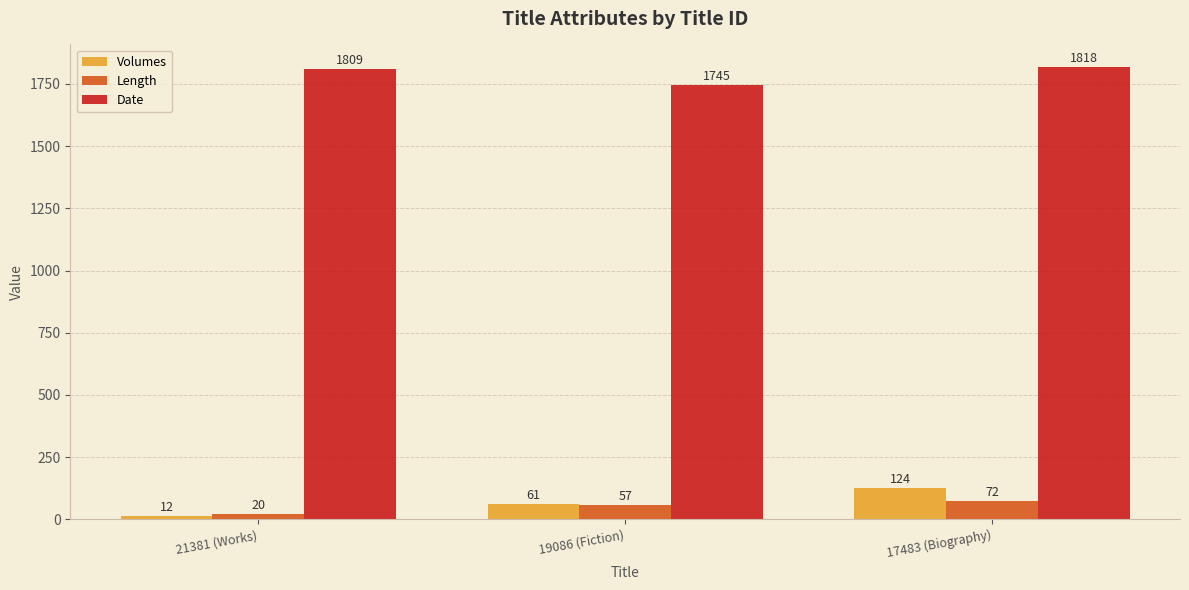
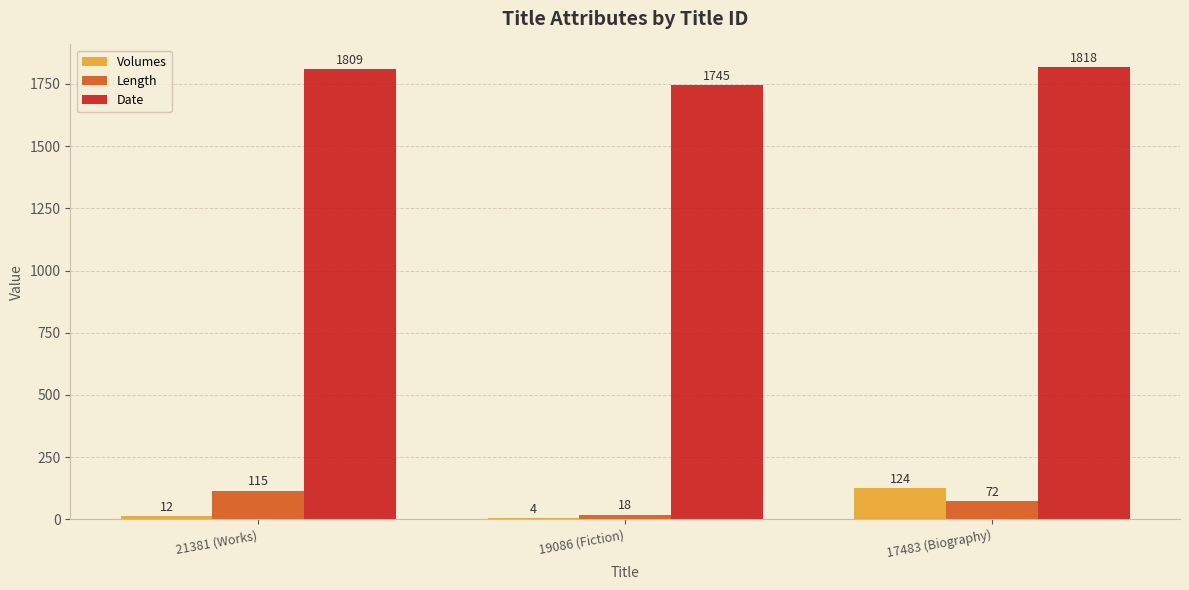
Length, 21381 (Works): 20 -> 115
Volumes, 19086 (Fiction): 61 -> 4
Length, 19086 (Fiction): 57 -> 18
